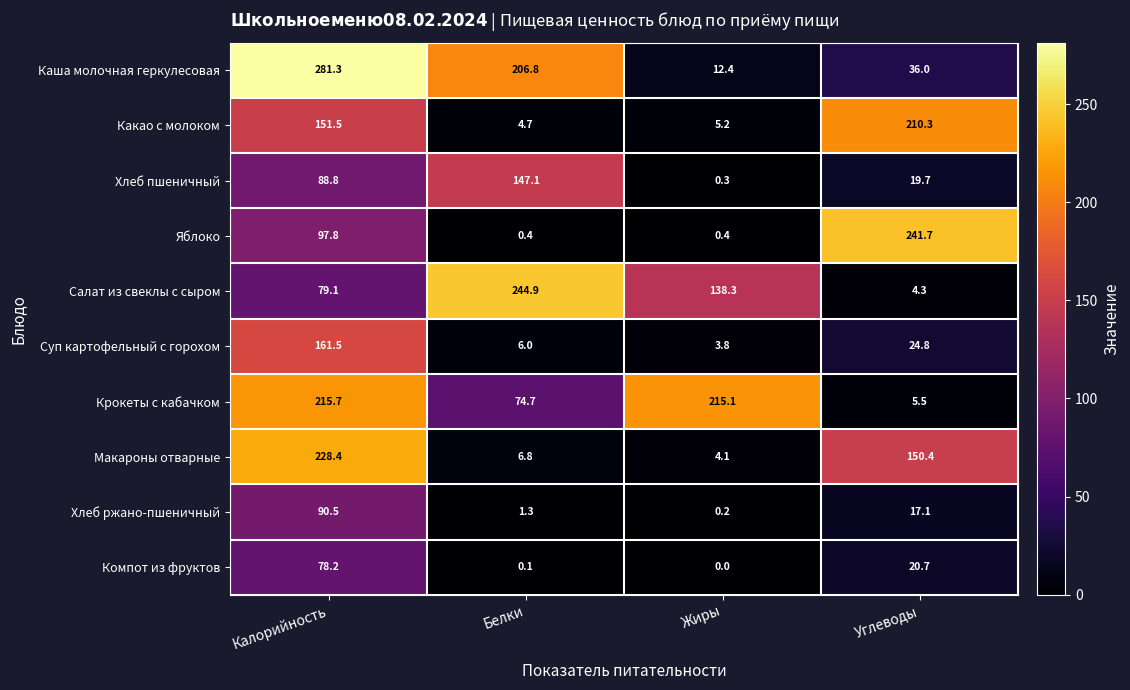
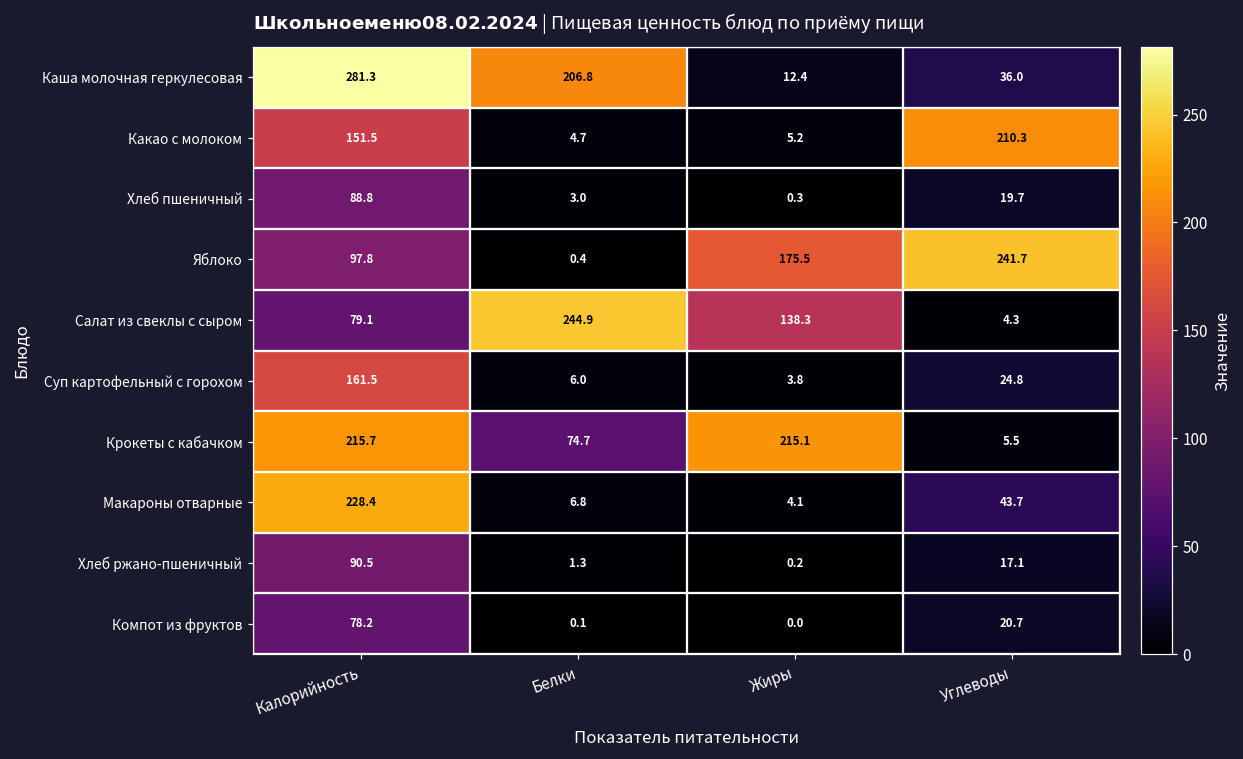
Хлеб пшеничный, Белки: 147.1 -> 3.0
Яблоко, Жиры: 0.4 -> 175.5
Макароны отварные, Углеводы: 150.4 -> 43.7
